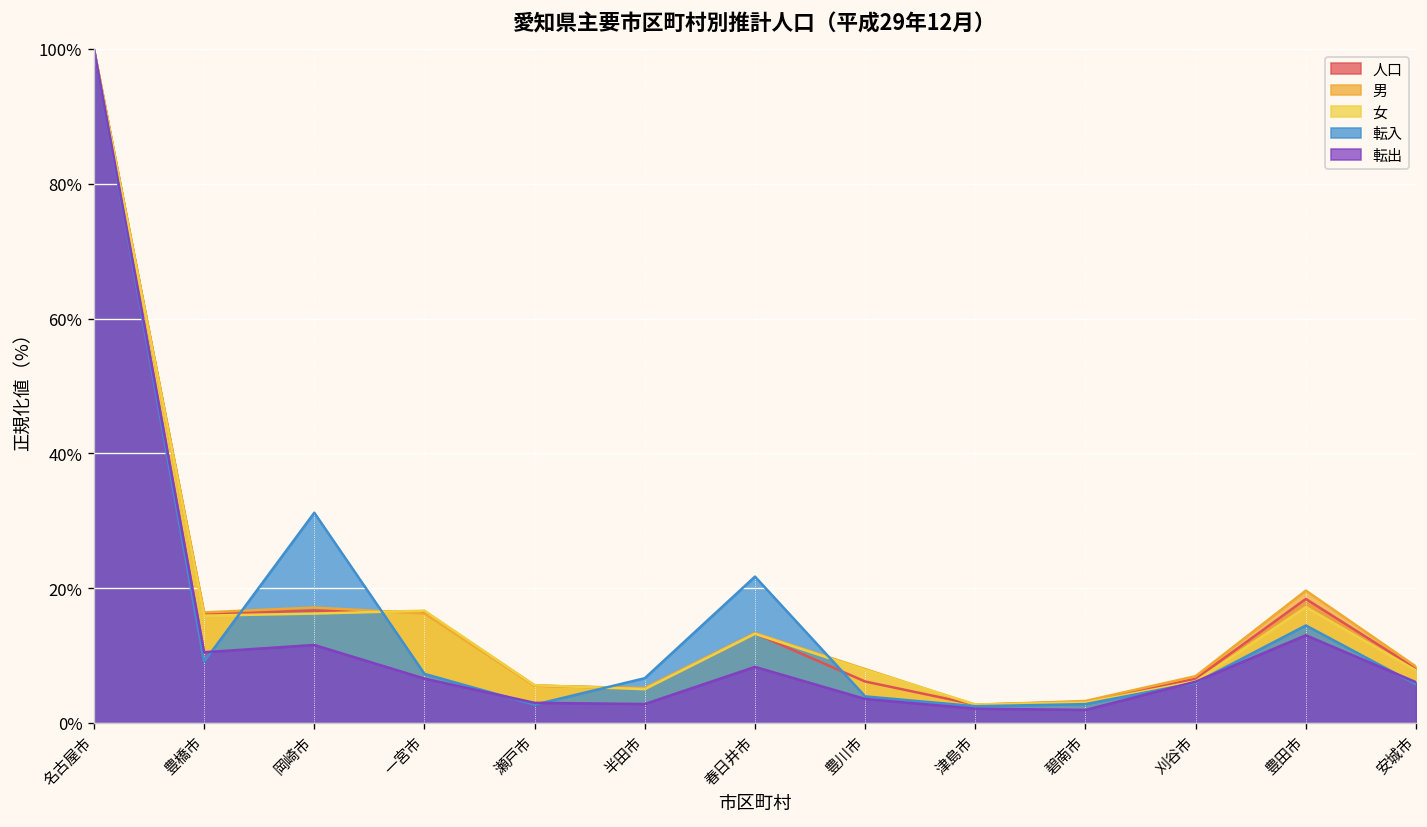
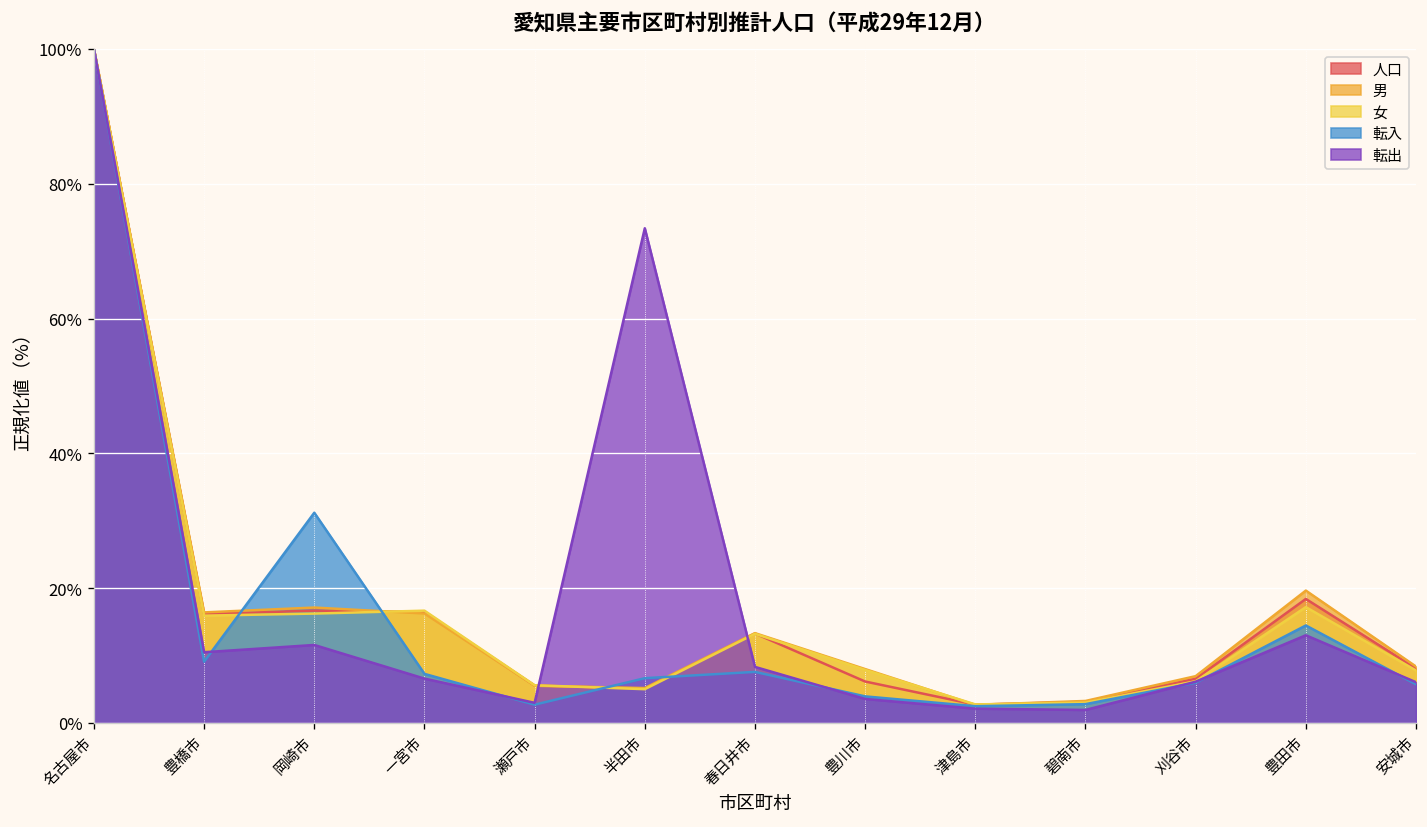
転出, 半田市: 3% -> 73%
転入, 春日井市: 22% -> 8%
